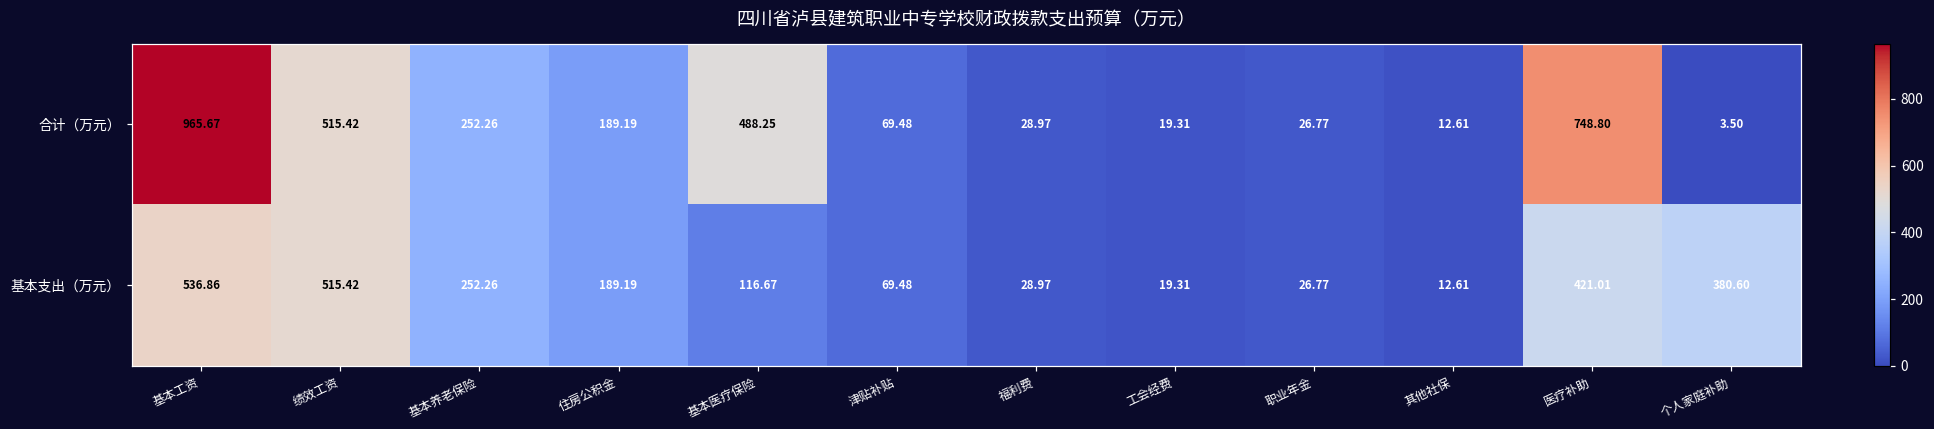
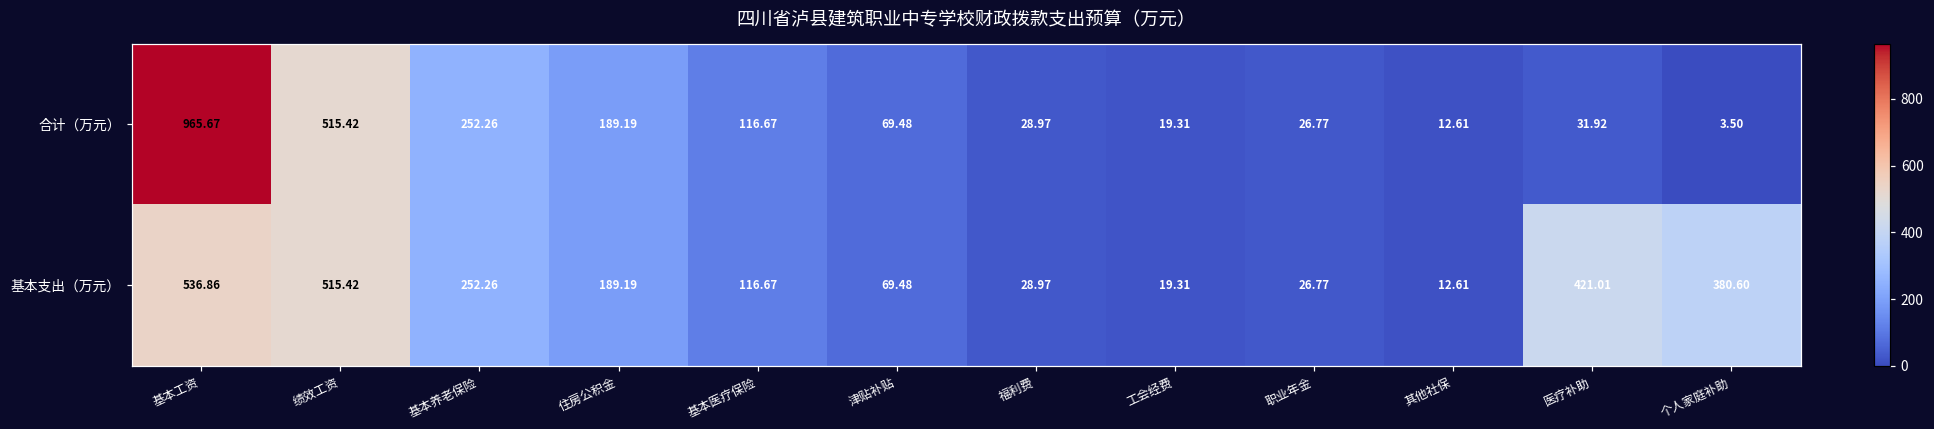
合计（万元）, 基本医疗保险: 488.25 -> 116.67
合计（万元）, 医疗补助: 748.80 -> 31.92
